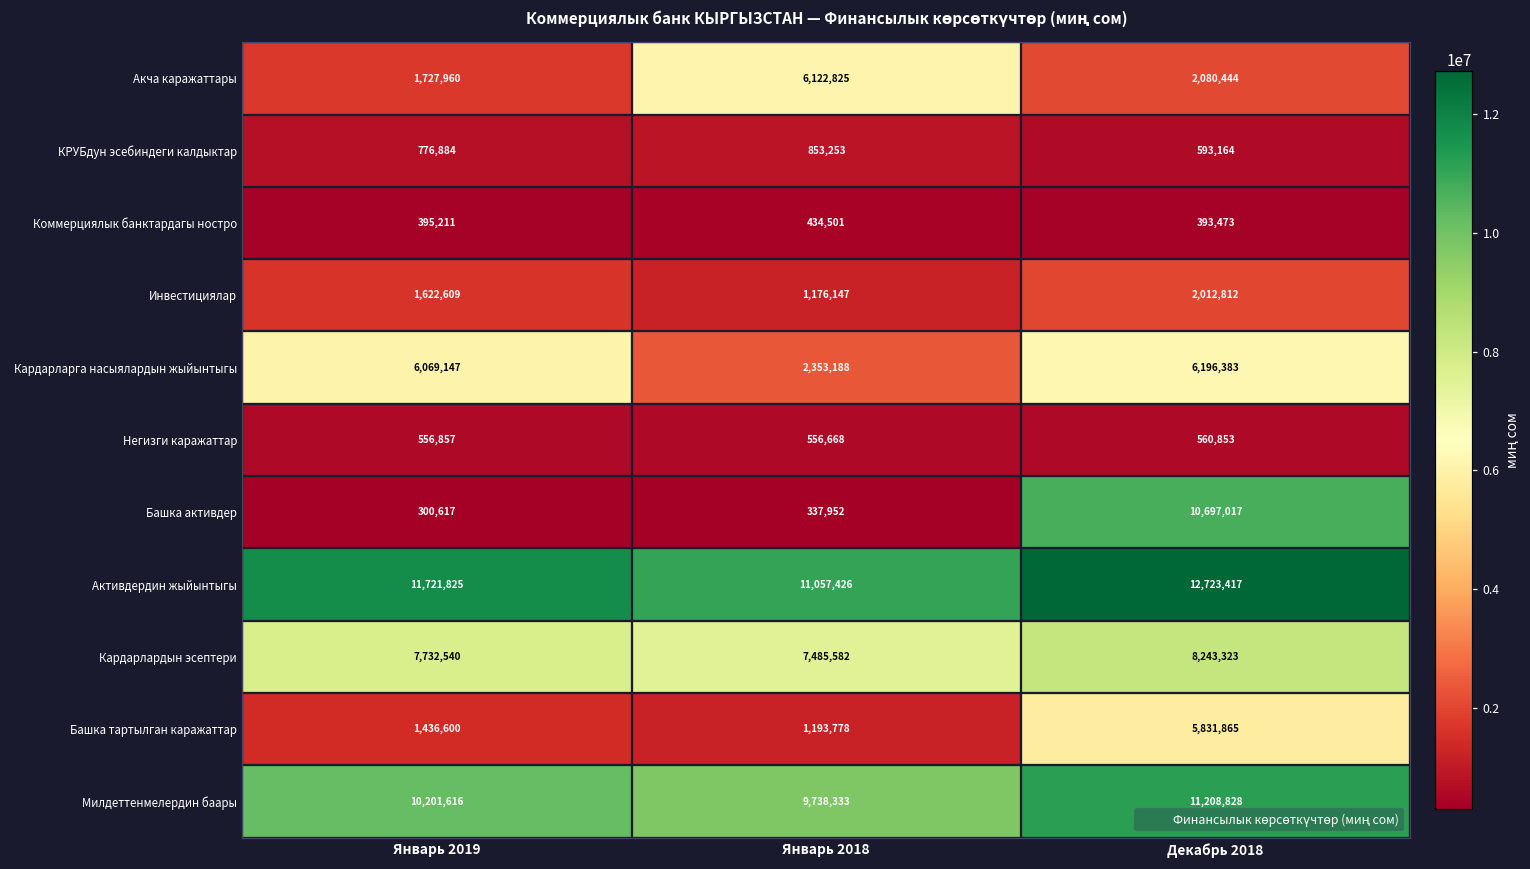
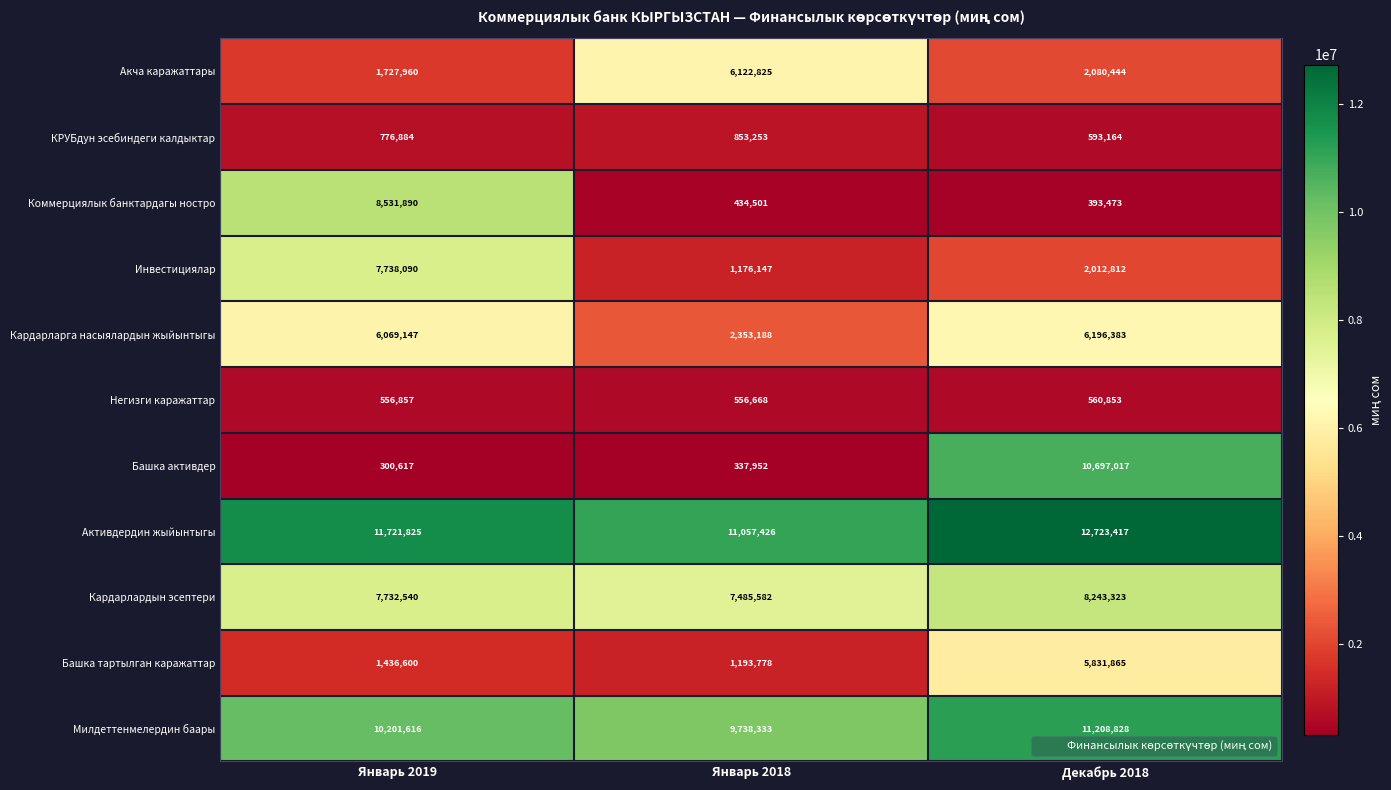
Коммерциялык банктардагы ностро, Январь 2019: 395,211 -> 8,531,890
Инвестициялар, Январь 2019: 1,622,609 -> 7,738,090
